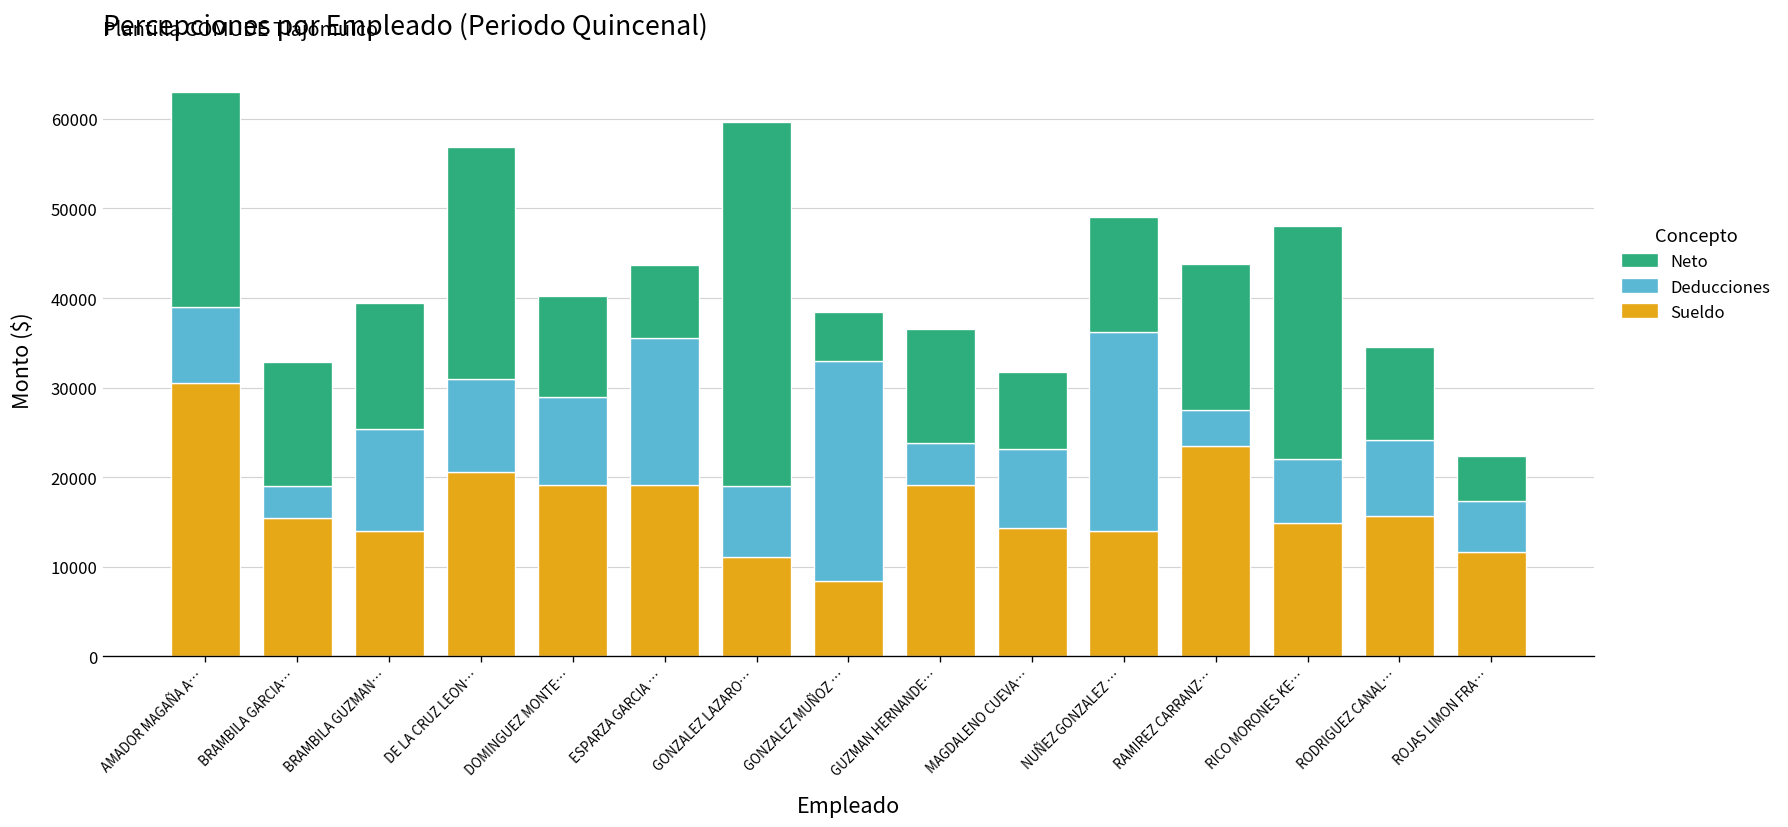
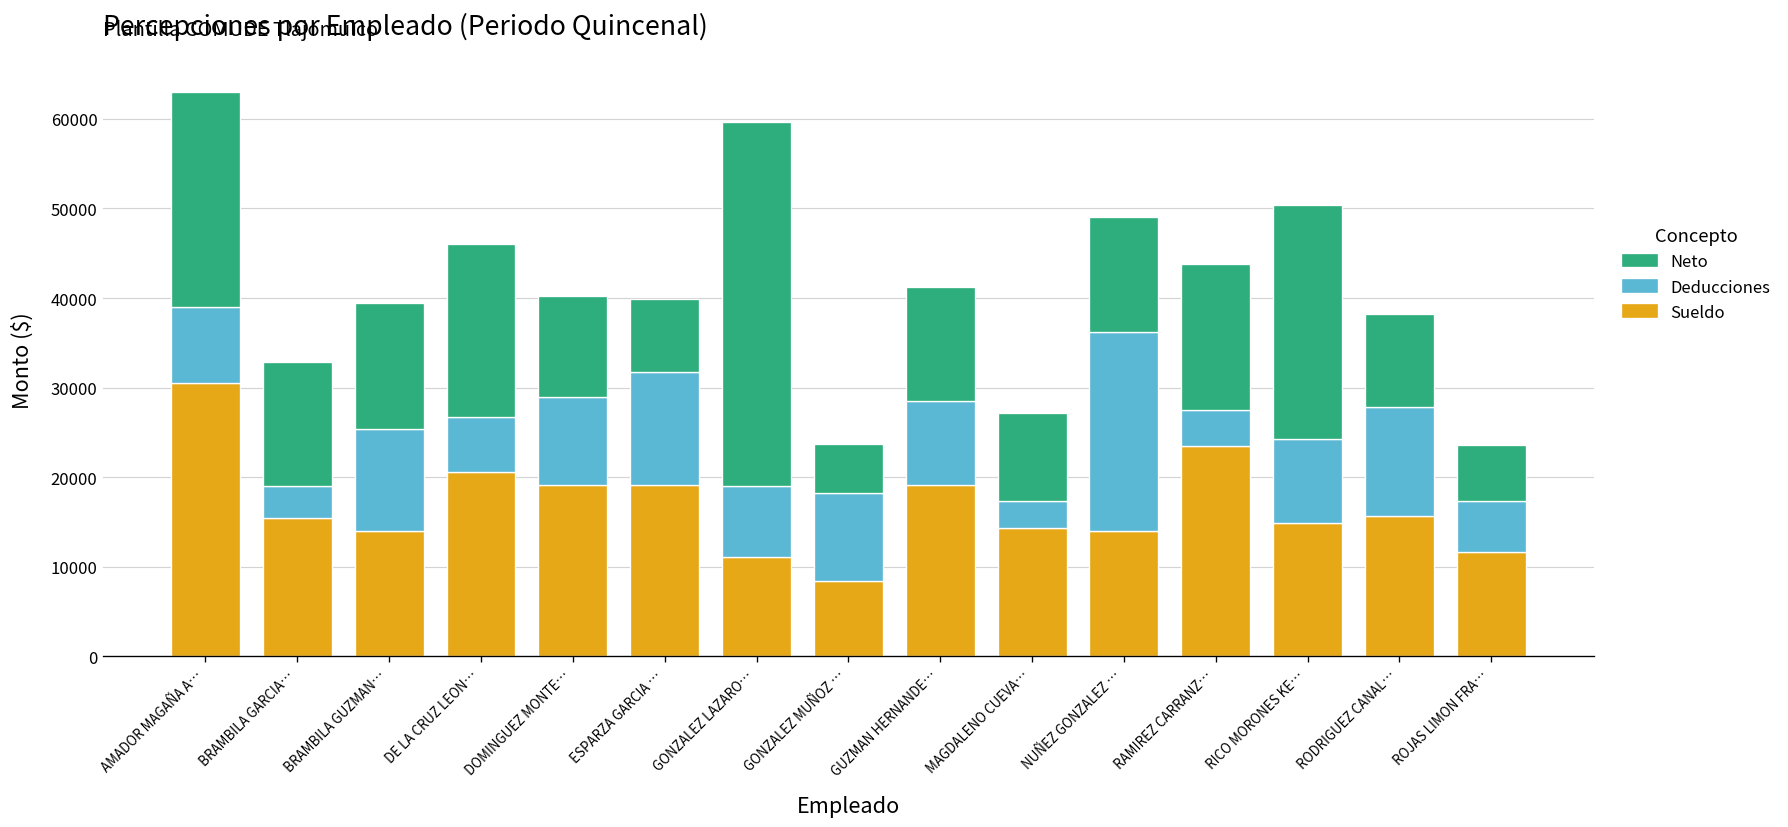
Deducciones, DE LA CRUZ LEON…: 10000 -> 6000
Neto, DE LA CRUZ LEON…: 26000 -> 19000
Deducciones, ESPARZA GARCIA …: 16000 -> 13000
Deducciones, GONZALEZ MUÑOZ …: 25000 -> 10000
Deducciones, GUZMAN HERNANDE…: 5000 -> 9000
Deducciones, MAGDALENO CUEVA…: 9000 -> 3000
Neto, MAGDALENO CUEVA…: 9000 -> 10000
Deducciones, RICO MORONES KE…: 7000 -> 9000
Deducciones, RODRIGUEZ CANAL…: 9000 -> 12000
Neto, ROJAS LIMON FRA…: 5000 -> 6000
